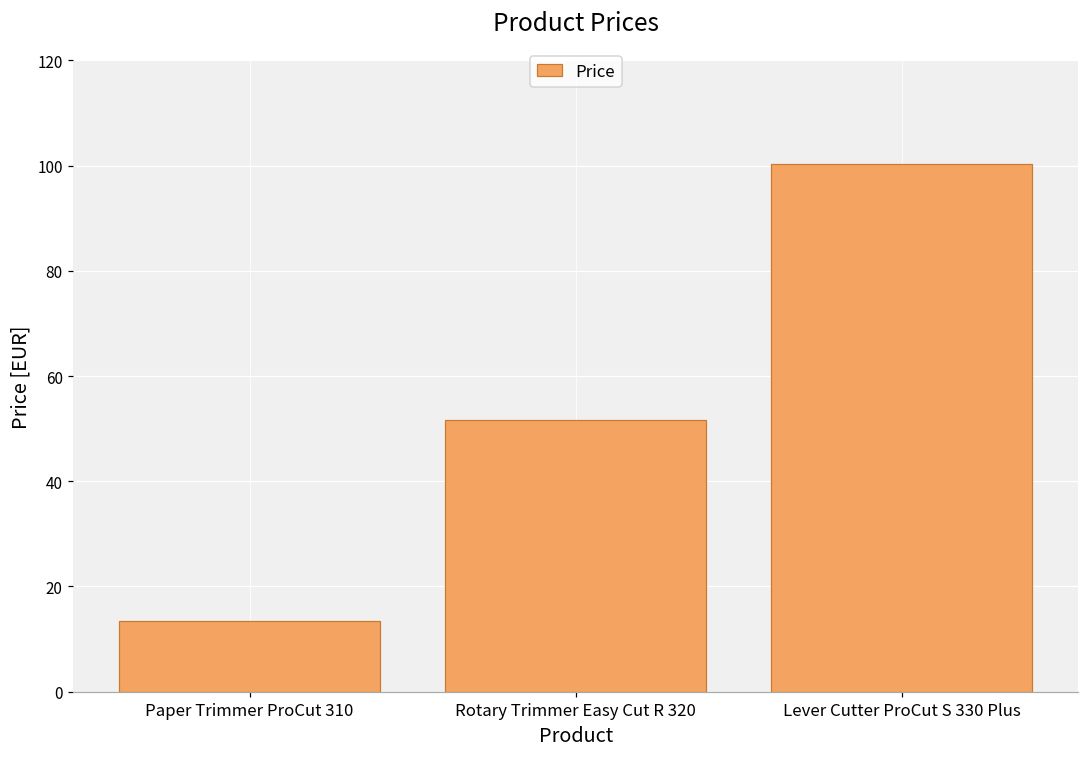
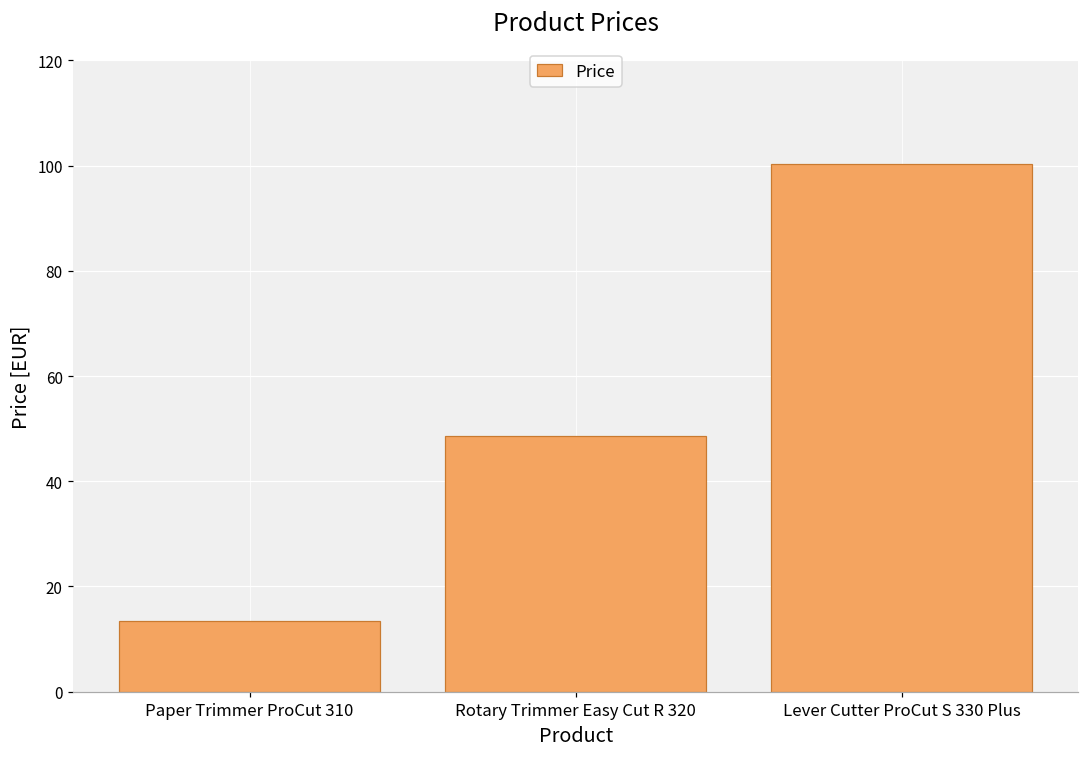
Rotary Trimmer Easy Cut R 320: 52 -> 49
